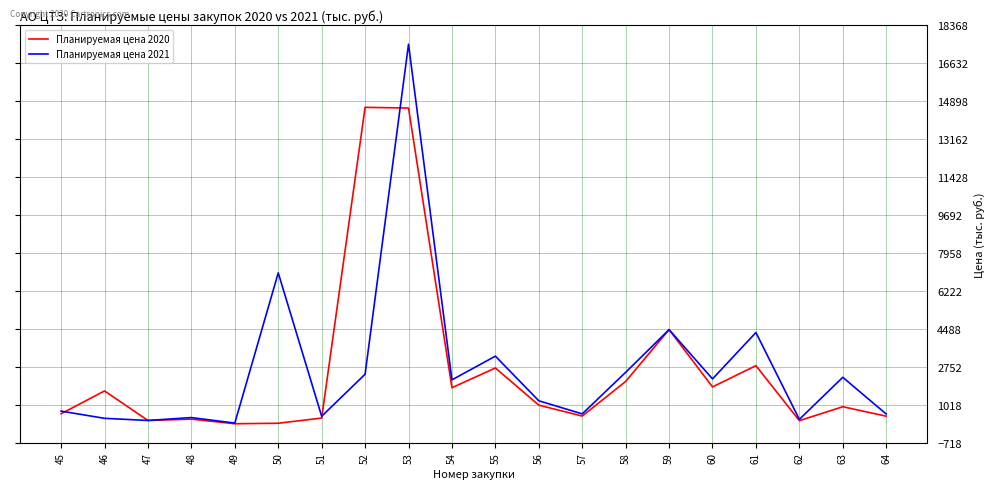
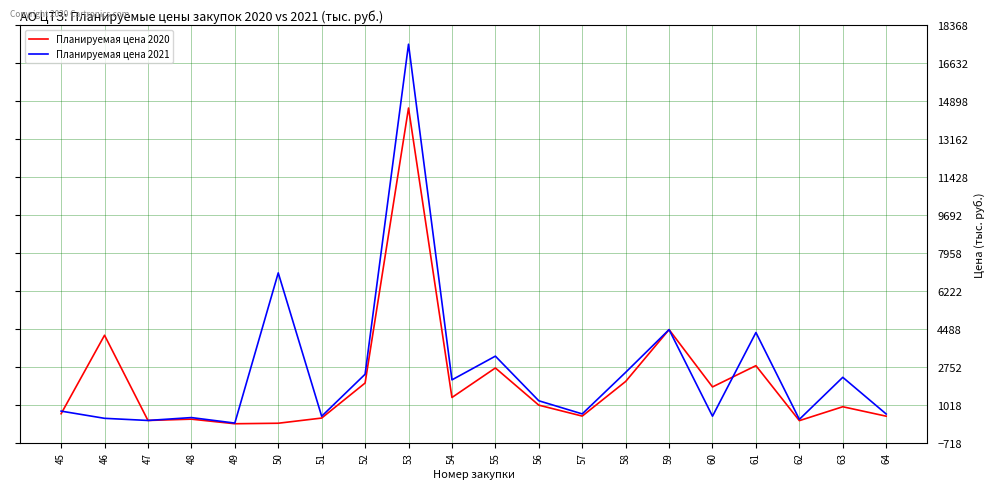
Планируемая цена 2020, 46: 1700 -> 4200
Планируемая цена 2020, 52: 14600 -> 2000
Планируемая цена 2020, 54: 1800 -> 1400
Планируемая цена 2021, 60: 2200 -> 500
